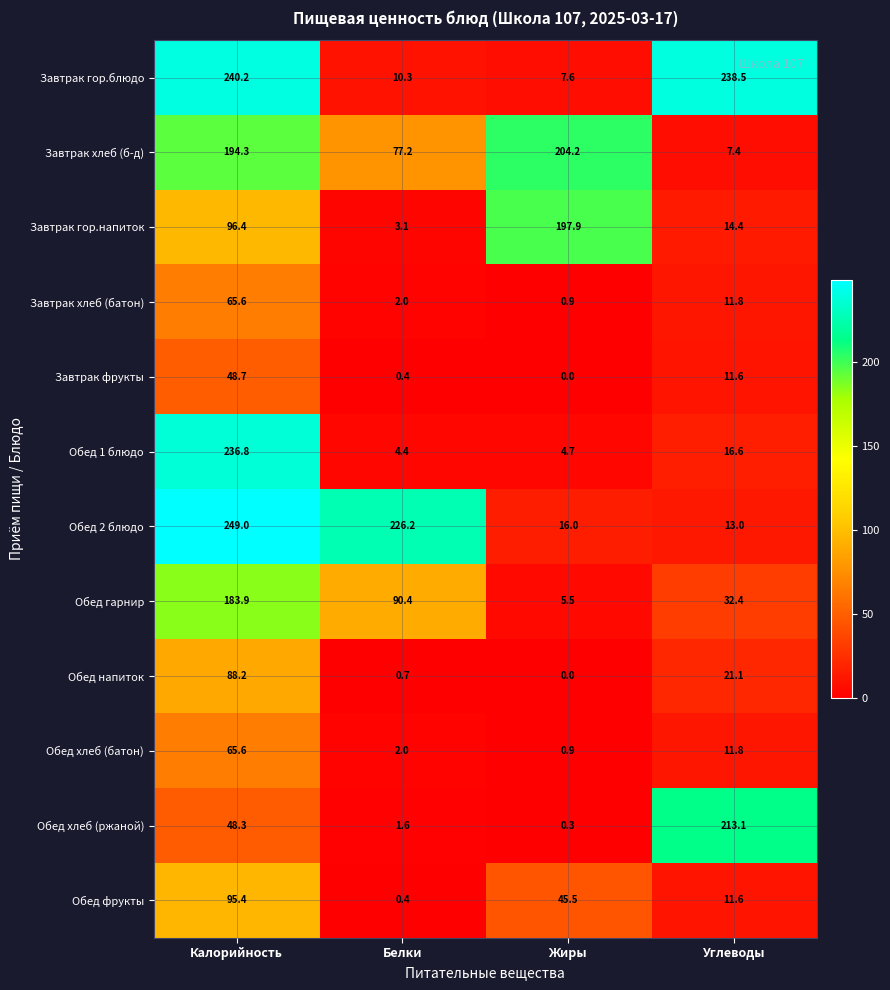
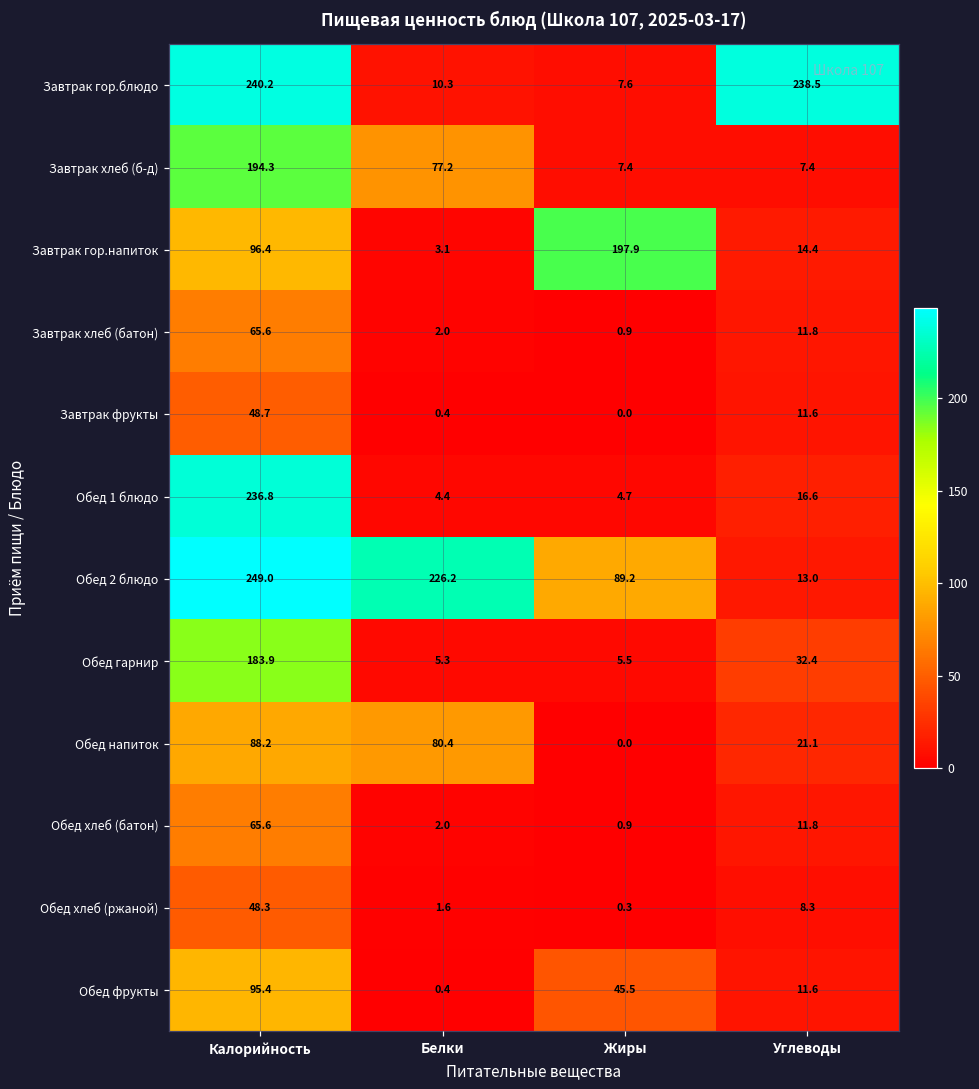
Завтрак хлеб (б-д), Жиры: 204.2 -> 7.4
Обед 2 блюдо, Жиры: 16.0 -> 89.2
Обед гарнир, Белки: 90.4 -> 5.3
Обед напиток, Белки: 0.7 -> 80.4
Обед хлеб (ржаной), Углеводы: 213.1 -> 8.3
